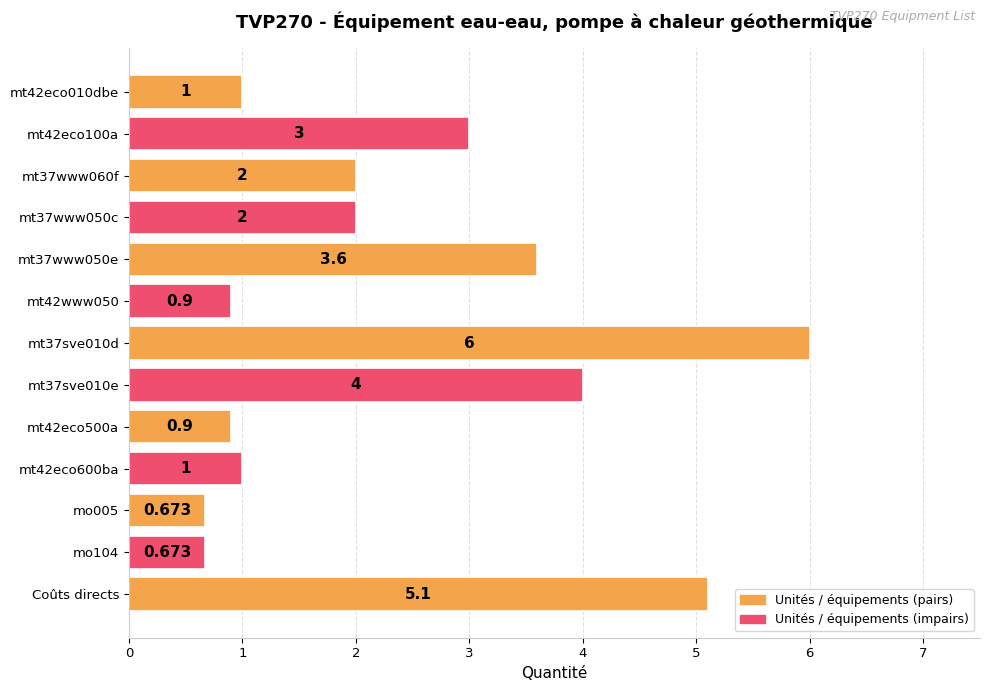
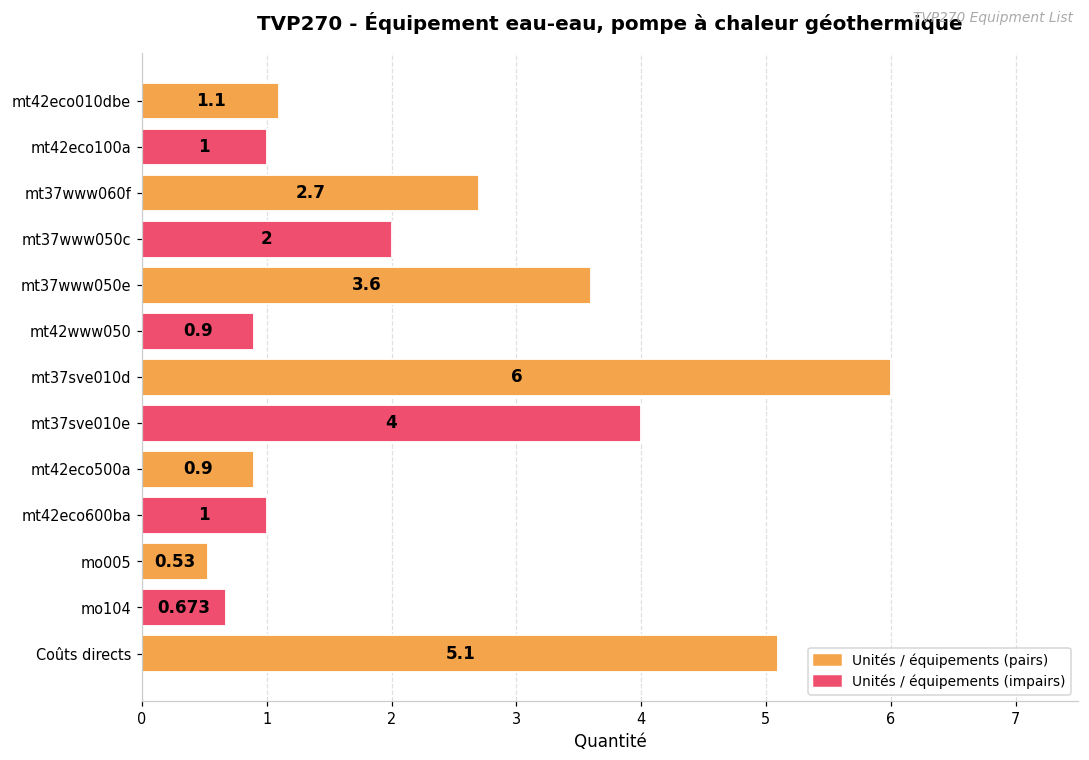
mt42eco010dbe: 1 -> 1.1
mt42eco100a: 3 -> 1
mt37www060f: 2 -> 2.7
mo005: 0.673 -> 0.53
